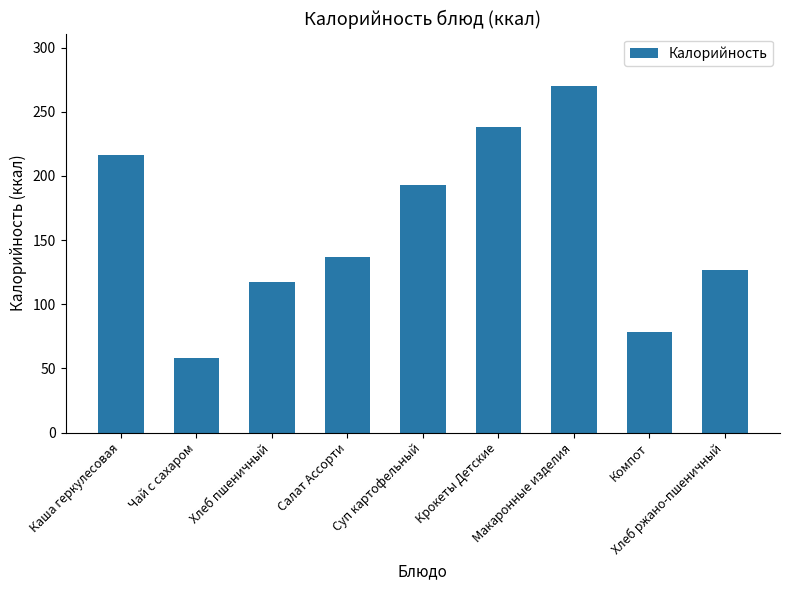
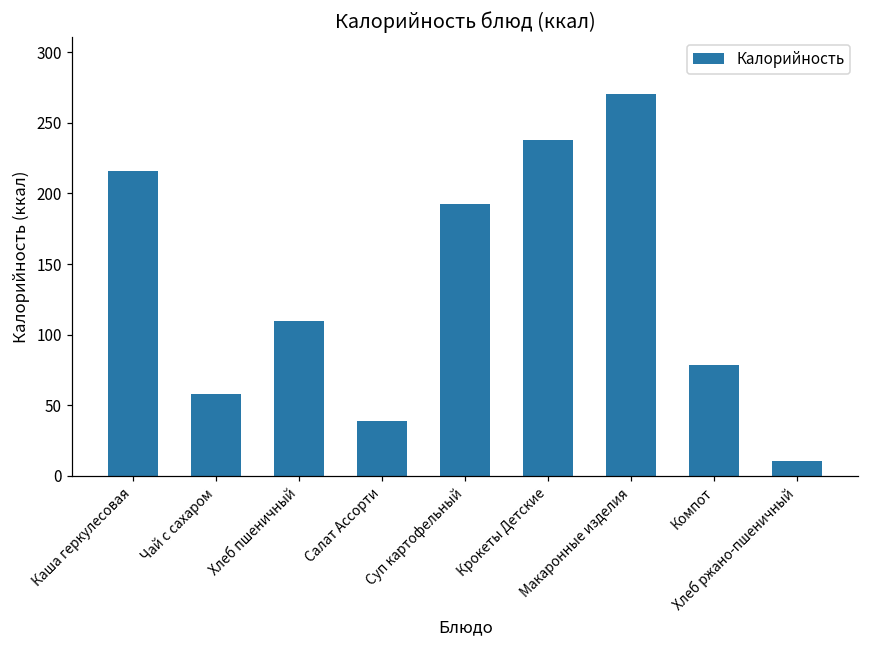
Хлеб пшеничный: 118 -> 110
Салат Ассорти: 137 -> 39
Хлеб ржано-пшеничный: 127 -> 10
